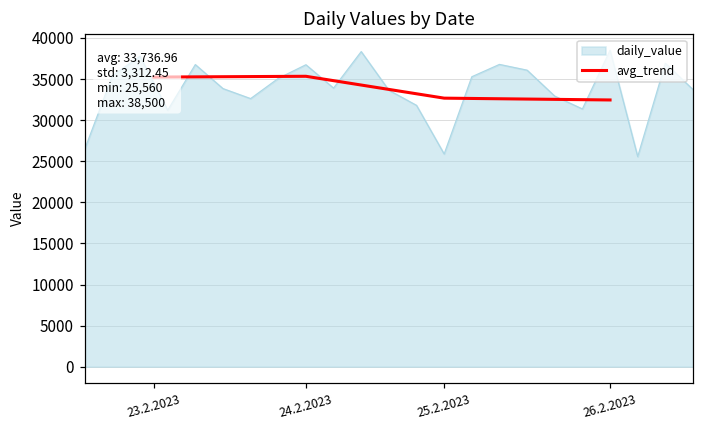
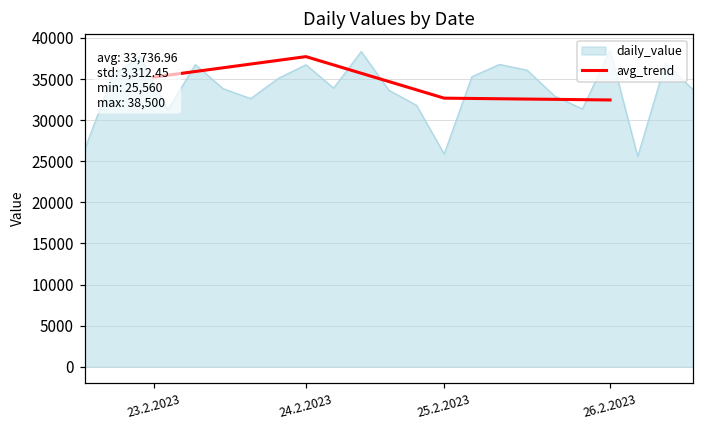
avg_trend, 24.2.2023: 35000 -> 38000
